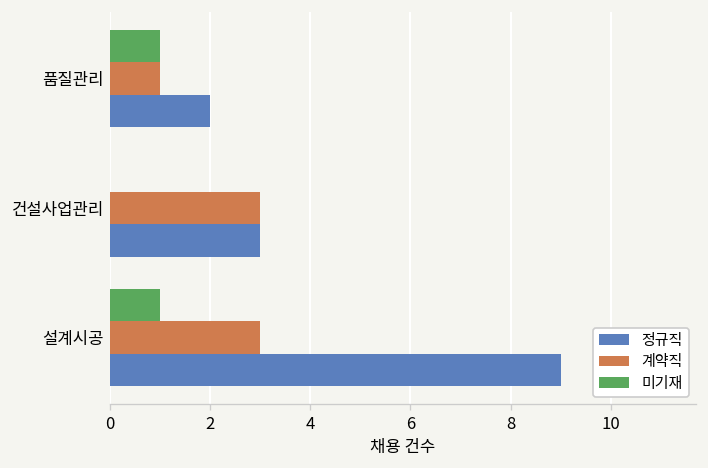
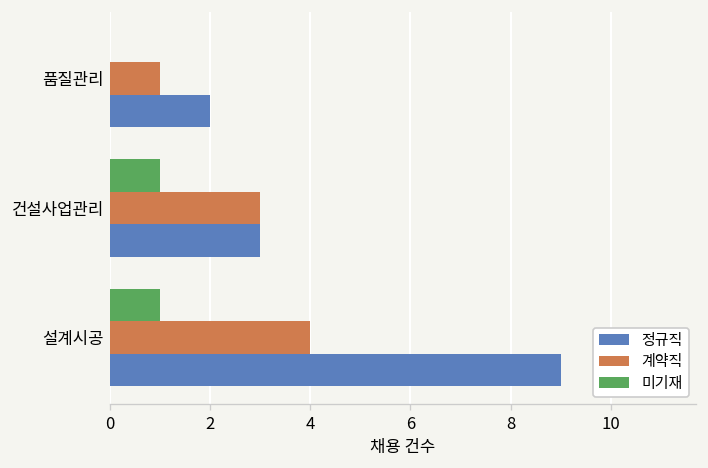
미기재, 품질관리: 1 -> 0
미기재, 건설사업관리: 0 -> 1
계약직, 설계시공: 3 -> 4
